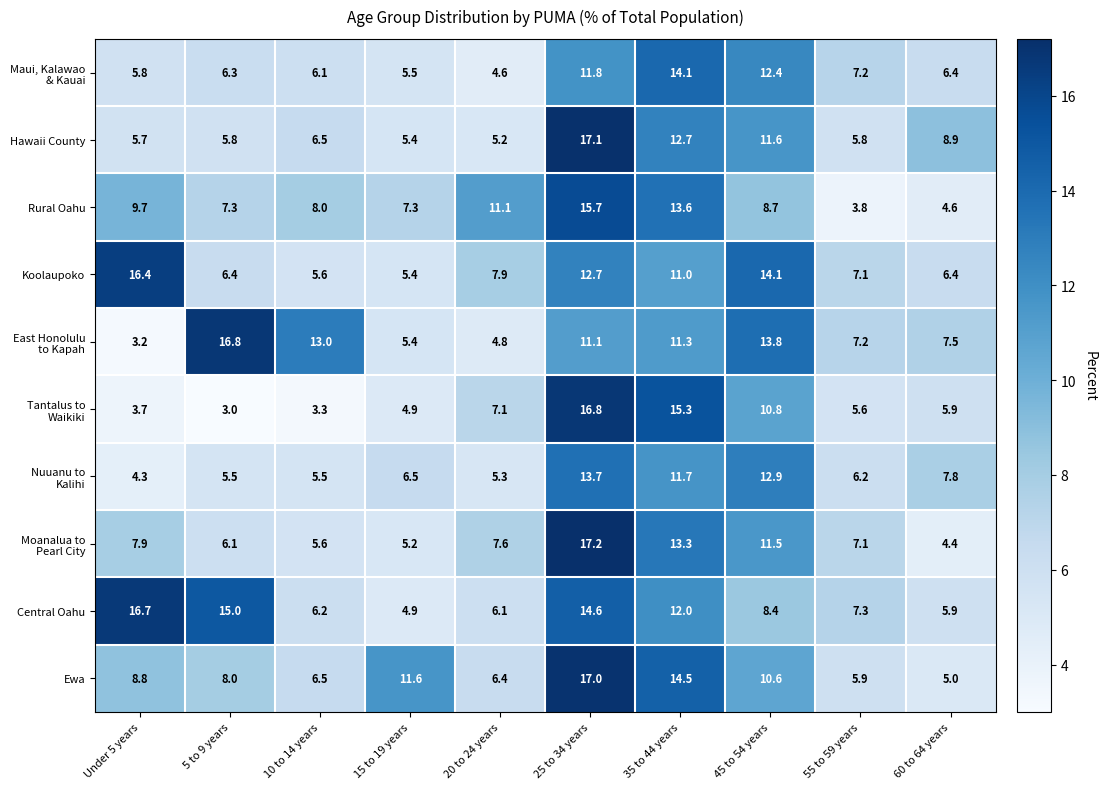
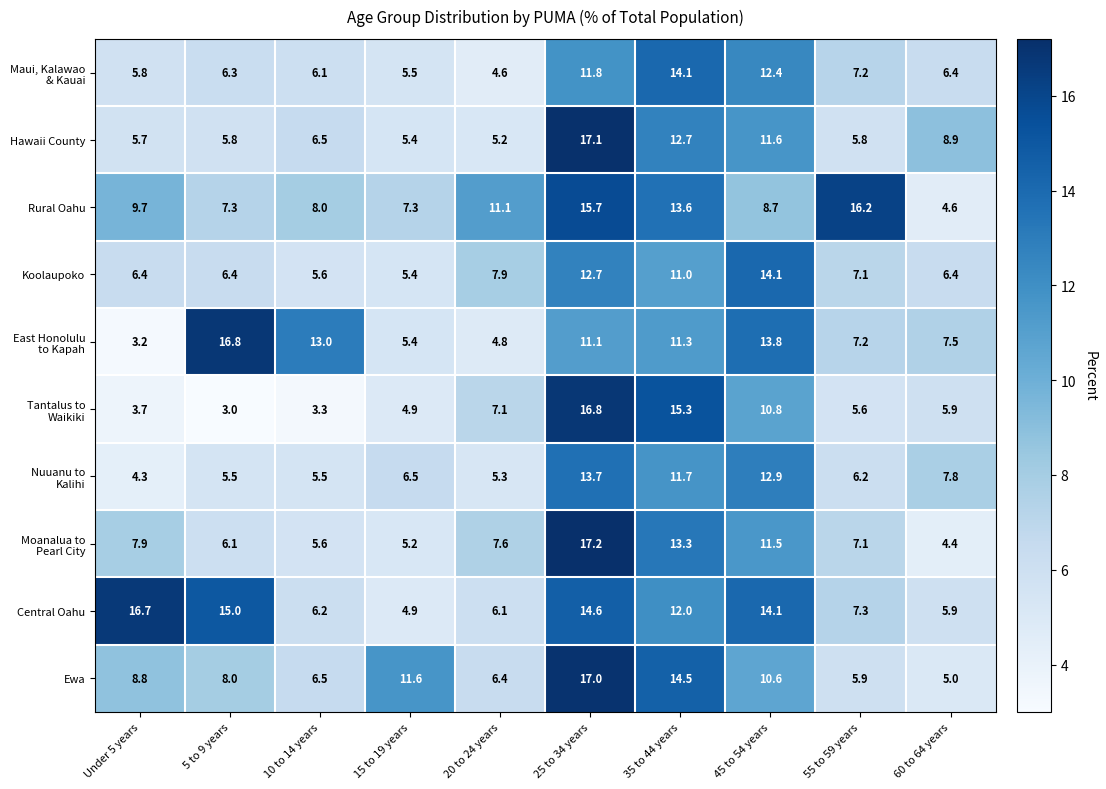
Rural Oahu, 55 to 59 years: 3.8 -> 16.2
Koolaupoko, Under 5 years: 16.4 -> 6.4
Central Oahu, 45 to 54 years: 8.4 -> 14.1
